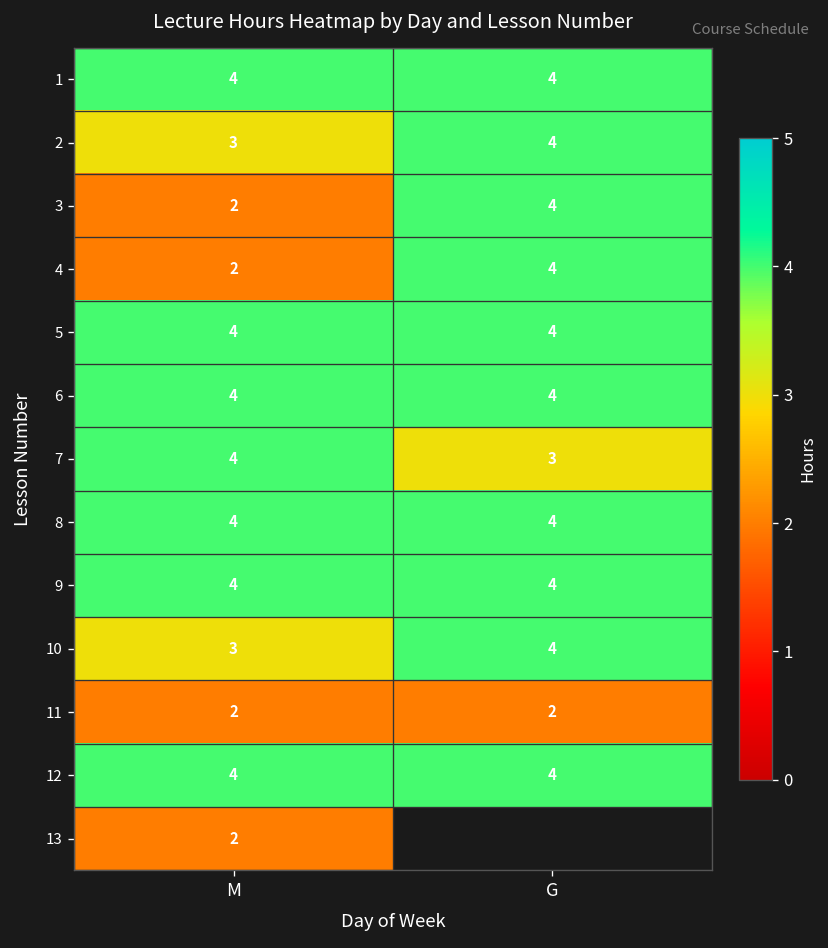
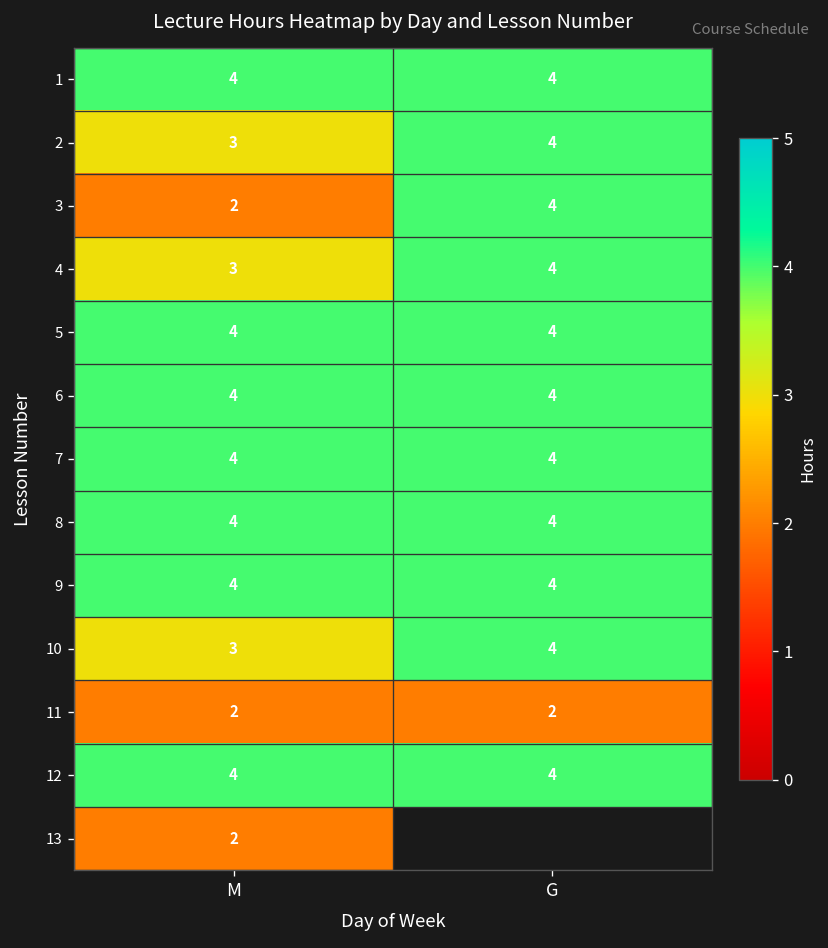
4, M: 2 -> 3
7, G: 3 -> 4
